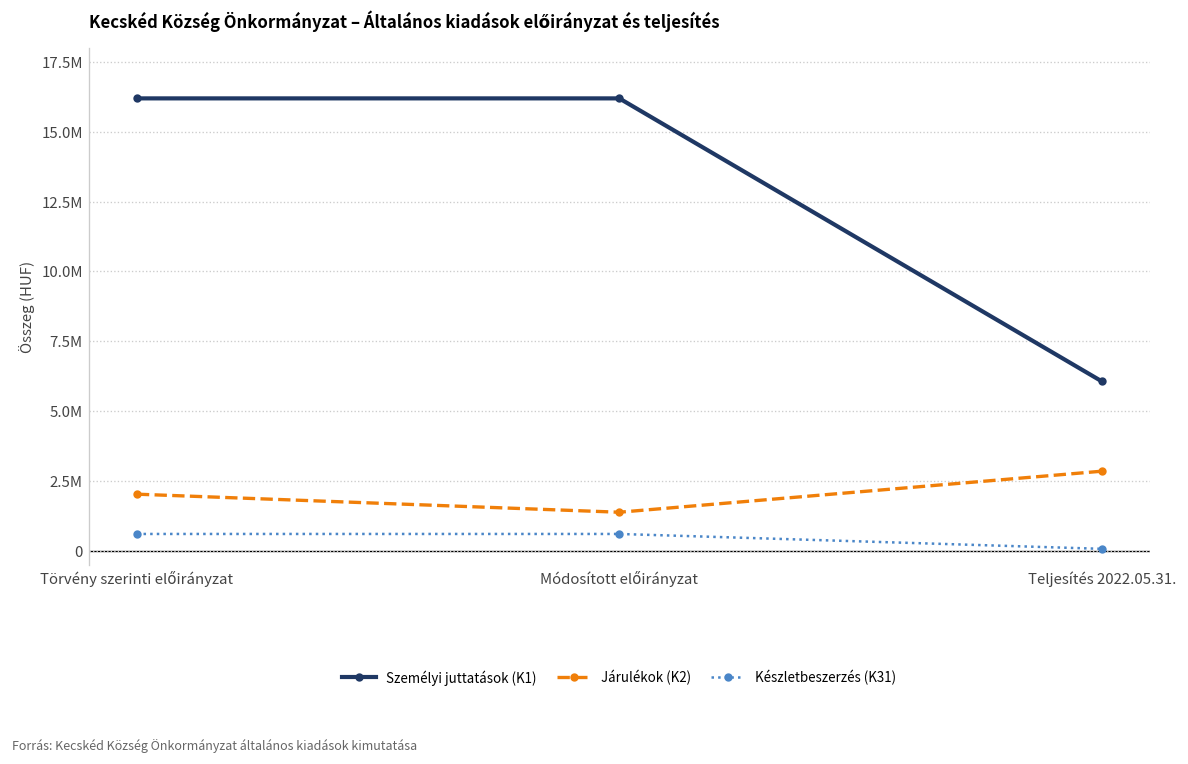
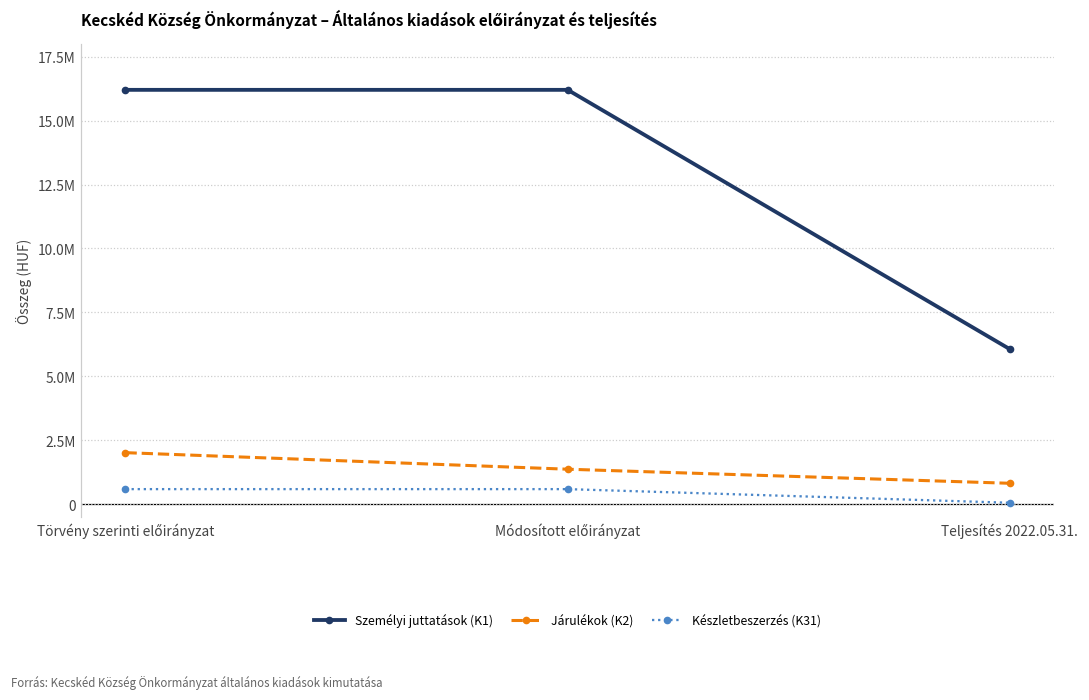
Járulékok (K2), Teljesítés 2022.05.31.: 2800000 -> 800000
